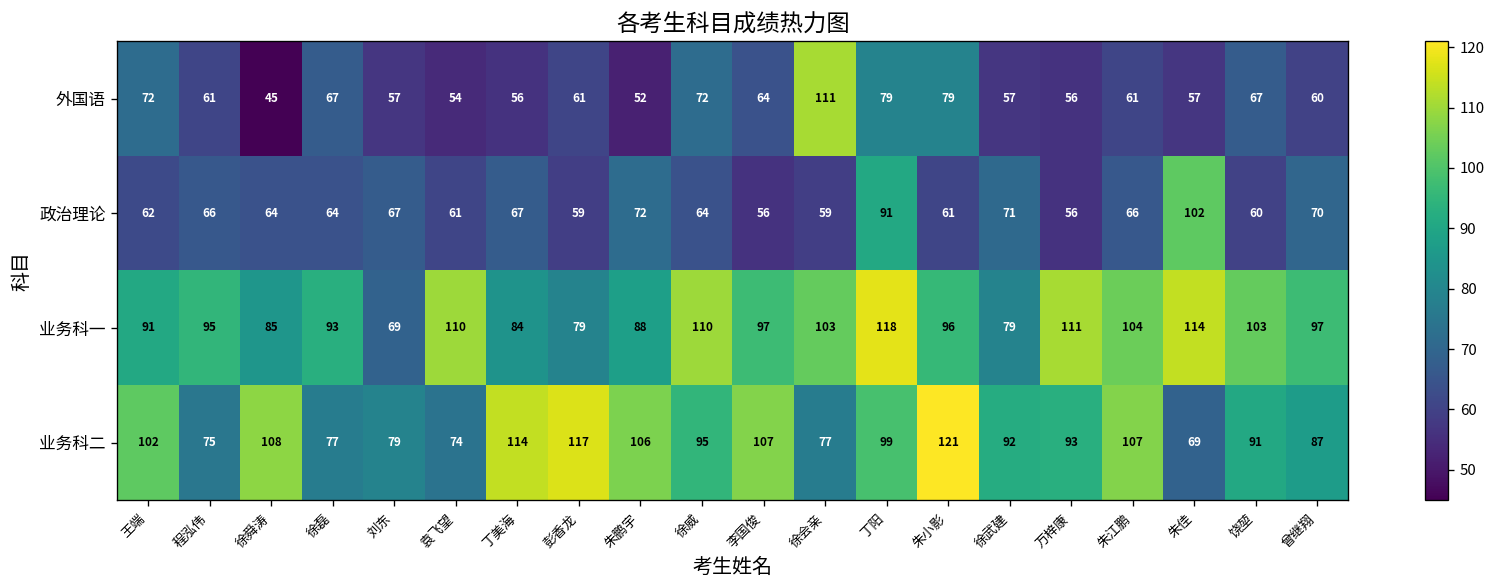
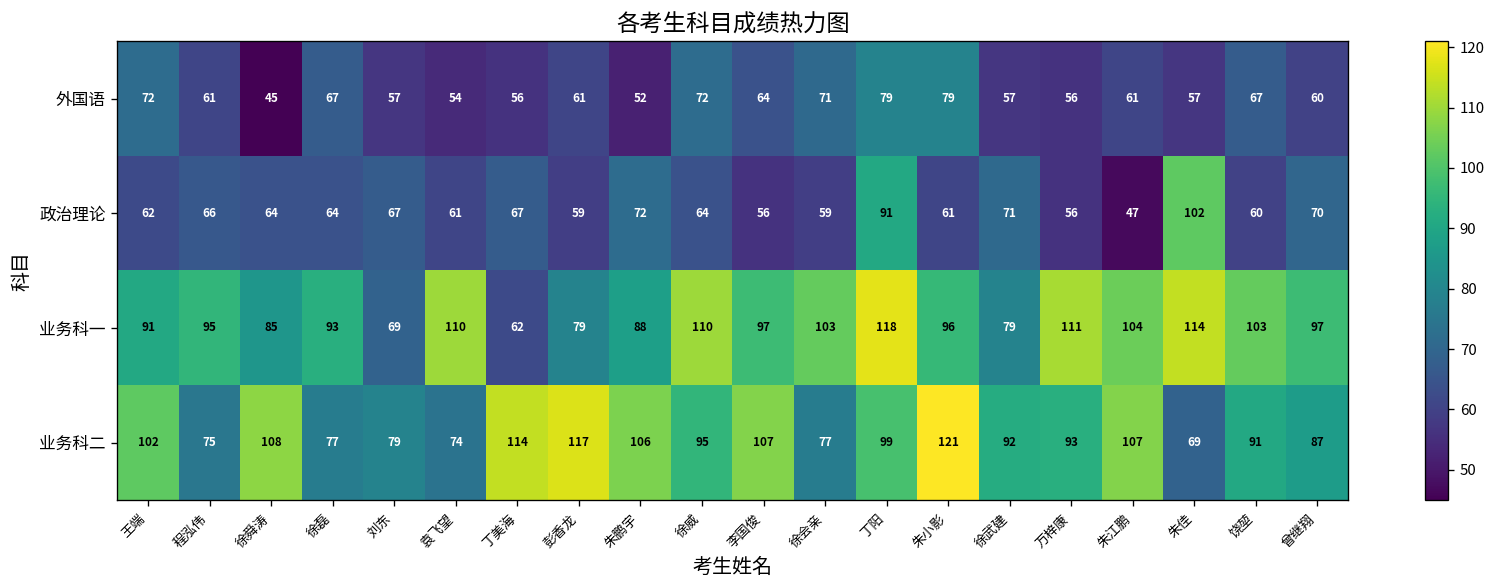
外国语, 徐会亲: 111 -> 71
政治理论, 朱江鹏: 66 -> 47
业务科一, 丁美海: 84 -> 62
